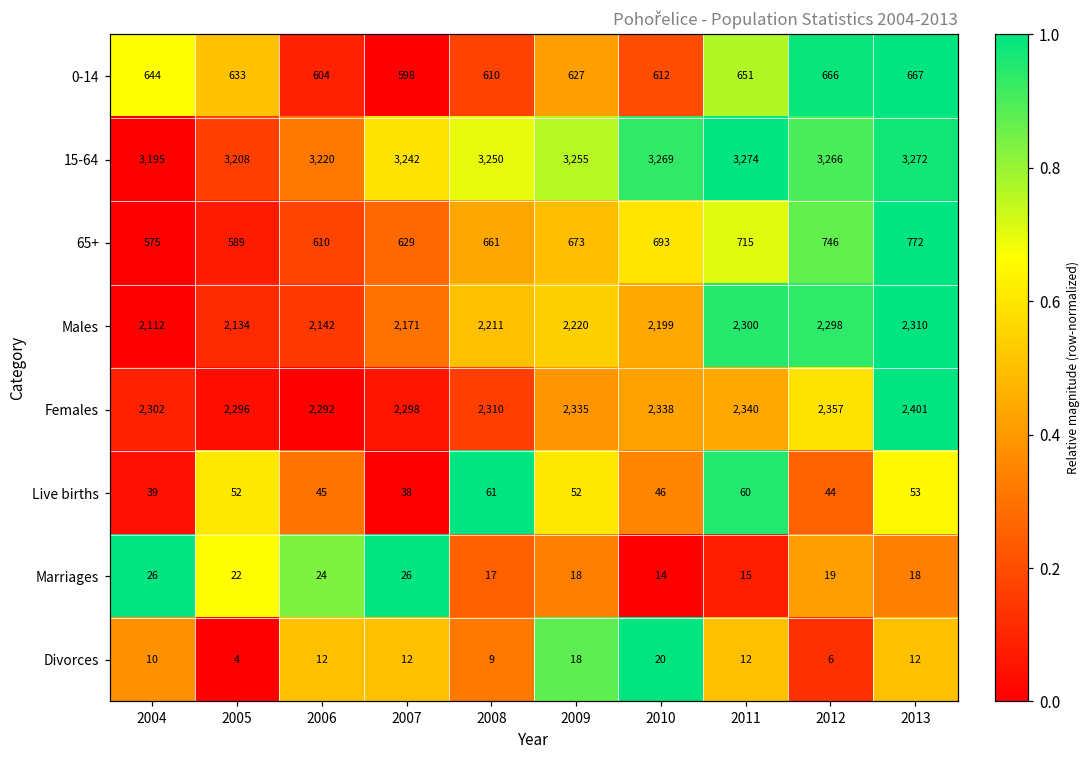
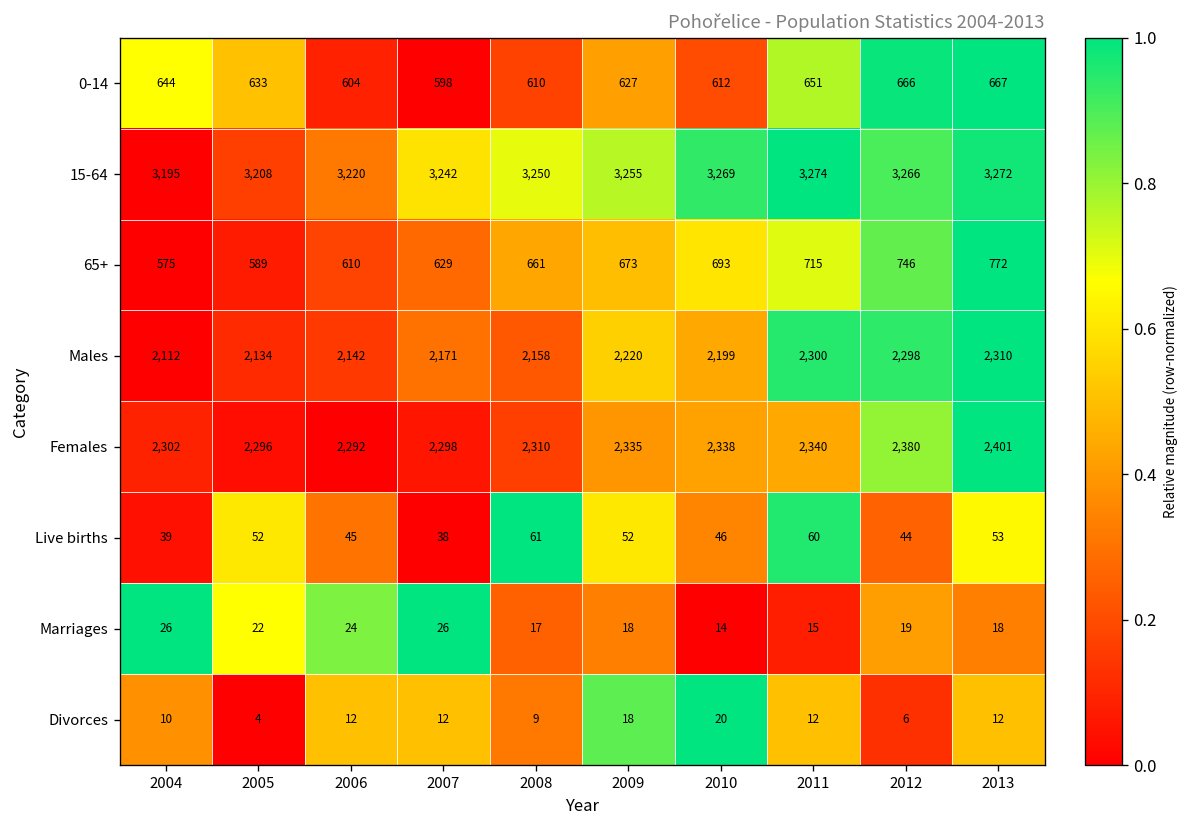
Males, 2008: 2,211 -> 2,158
Females, 2012: 2,357 -> 2,380
